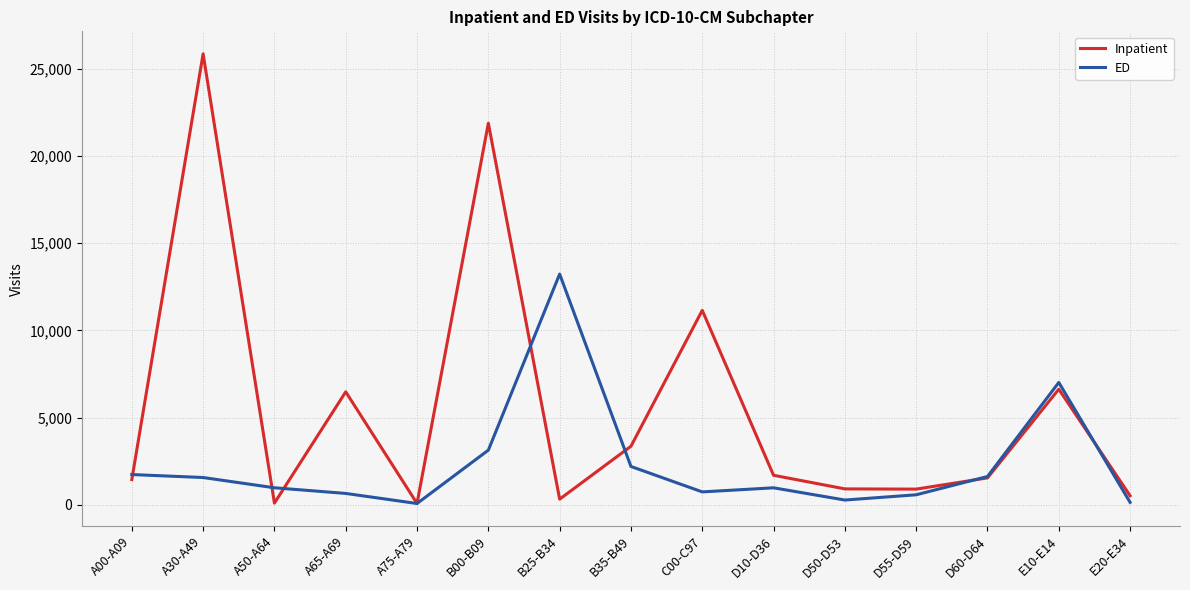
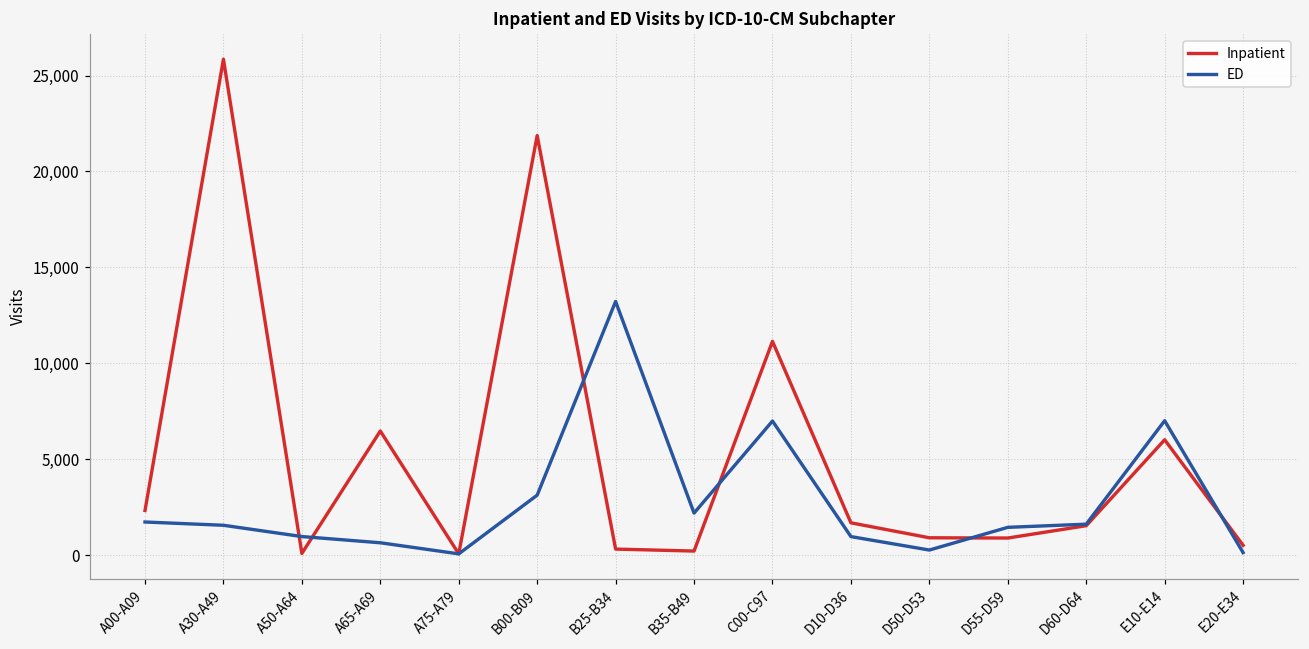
Inpatient, A00-A09: 1,400 -> 2,300
Inpatient, B35-B49: 3,400 -> 200
ED, C00-C97: 700 -> 7,000
ED, D55-D59: 600 -> 1,500
Inpatient, E10-E14: 6,600 -> 6,000
